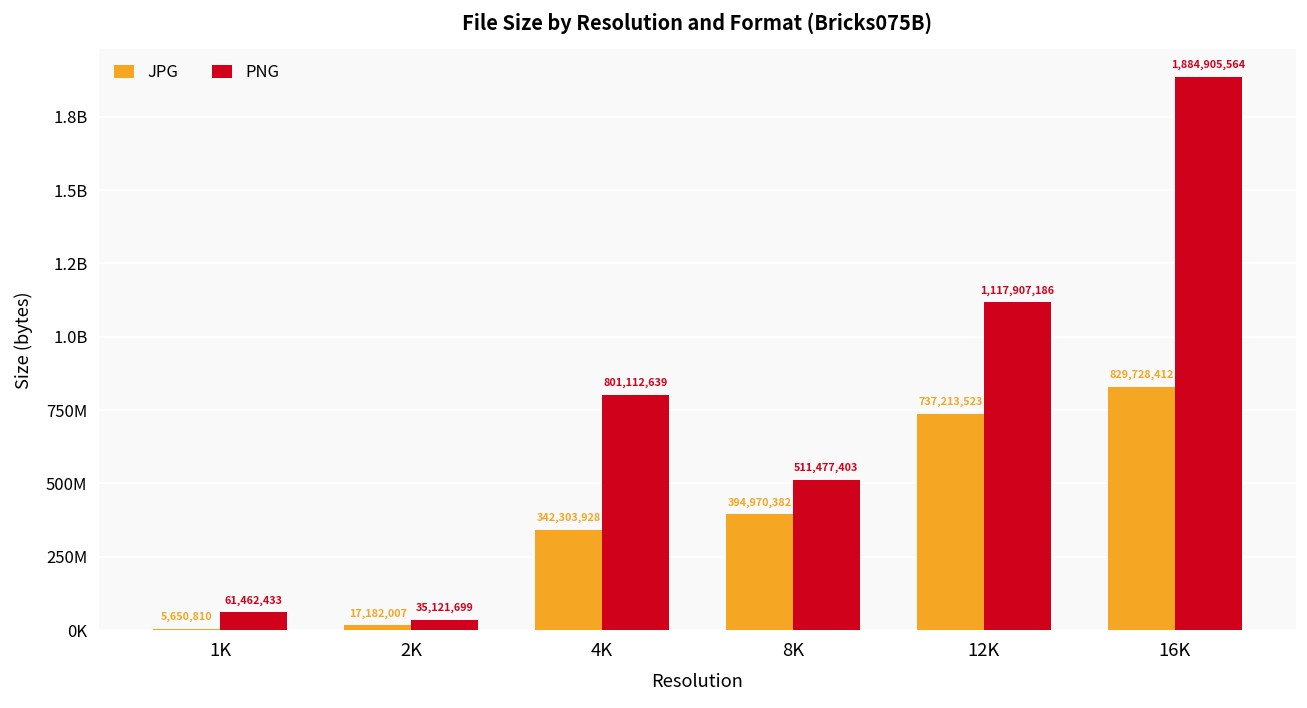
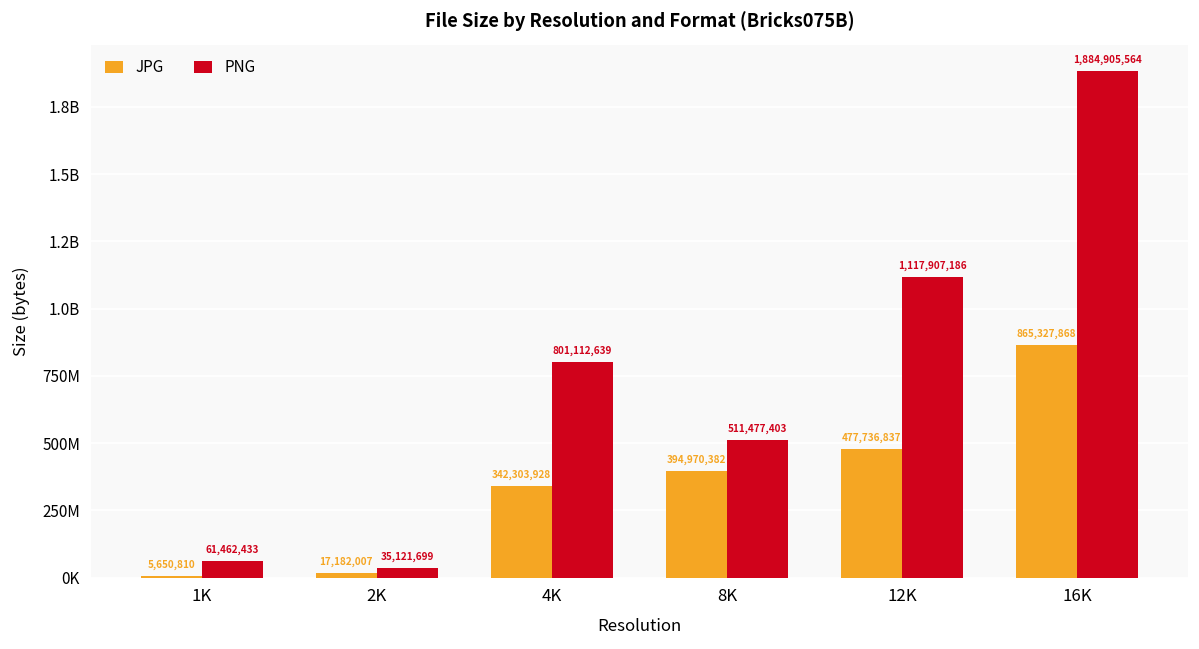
JPG, 12K: 737,213,523 -> 477,736,837
JPG, 16K: 829,728,412 -> 865,327,868
